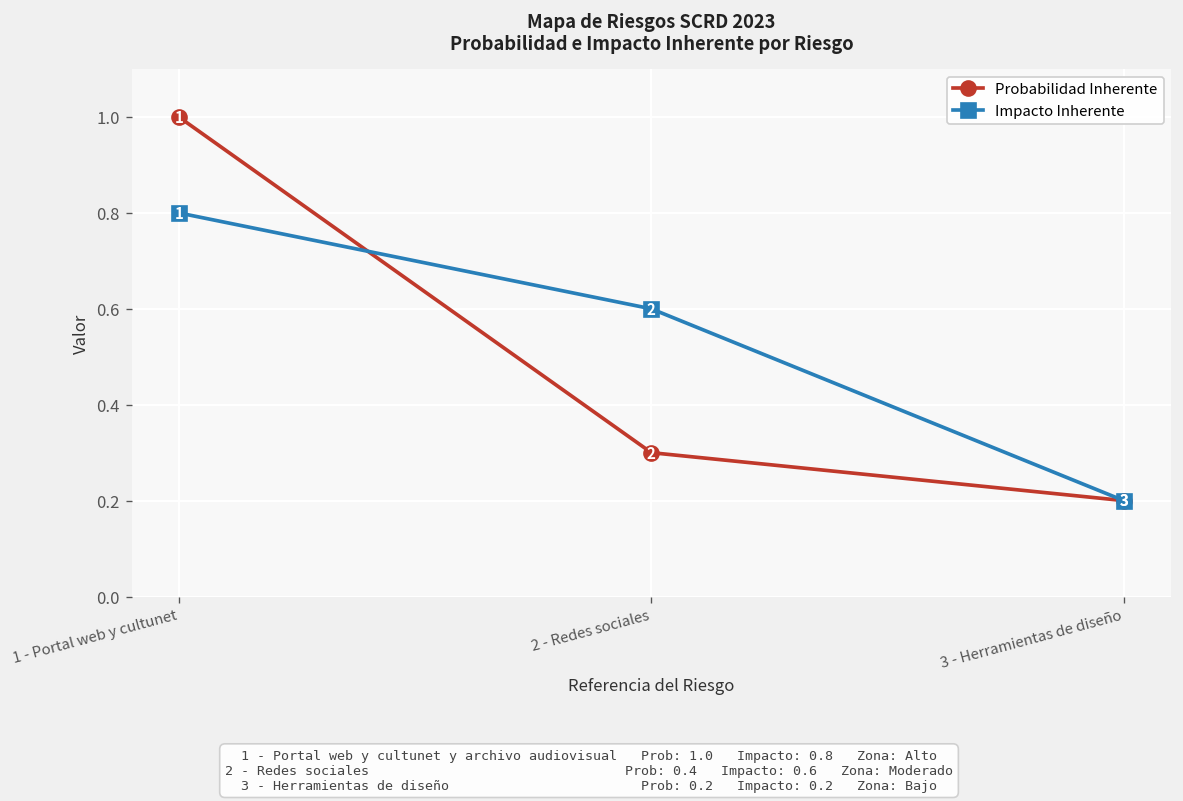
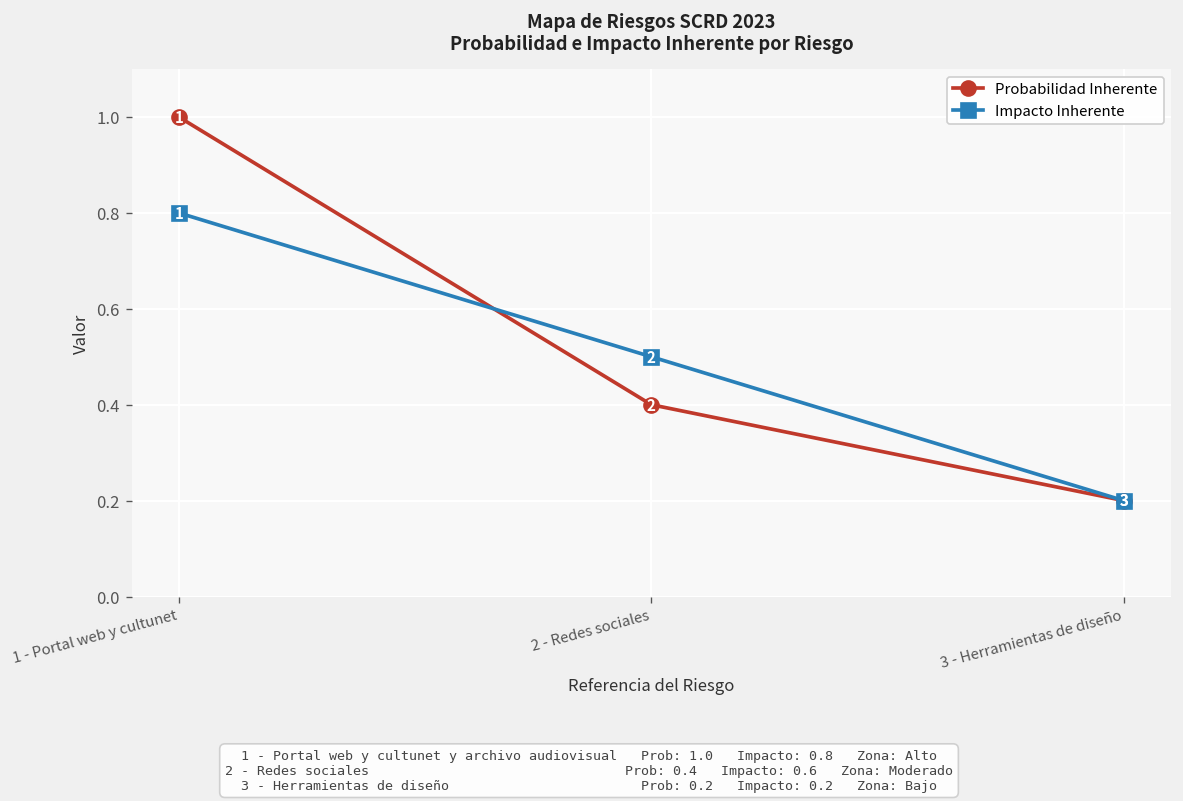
Probabilidad Inherente, 2 - Redes sociales: 0.3 -> 0.4
Impacto Inherente, 2 - Redes sociales: 0.6 -> 0.5
